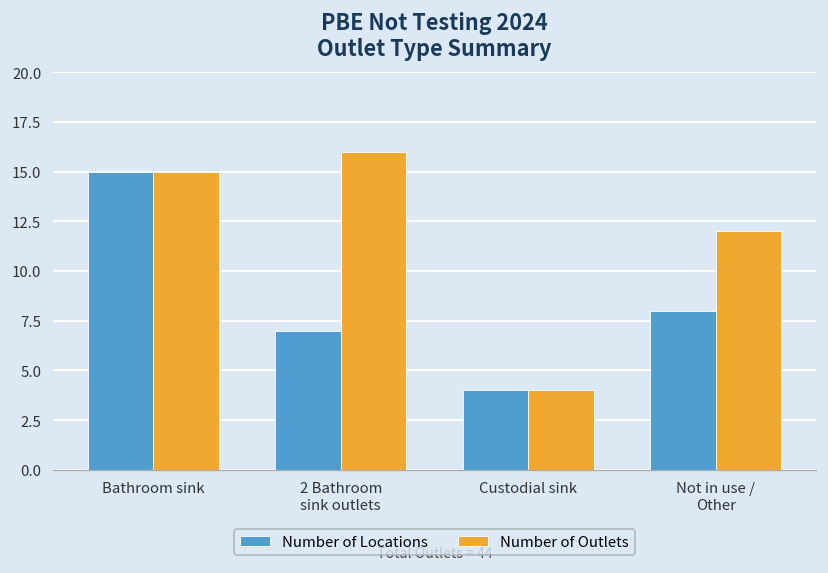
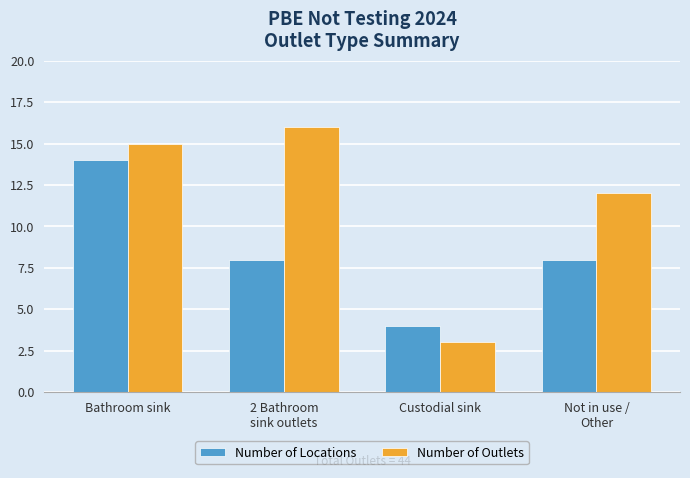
Number of Locations, Bathroom sink: 15 -> 14
Number of Locations, 2 Bathroom sink outlets: 7 -> 8
Number of Outlets, Custodial sink: 4 -> 3
